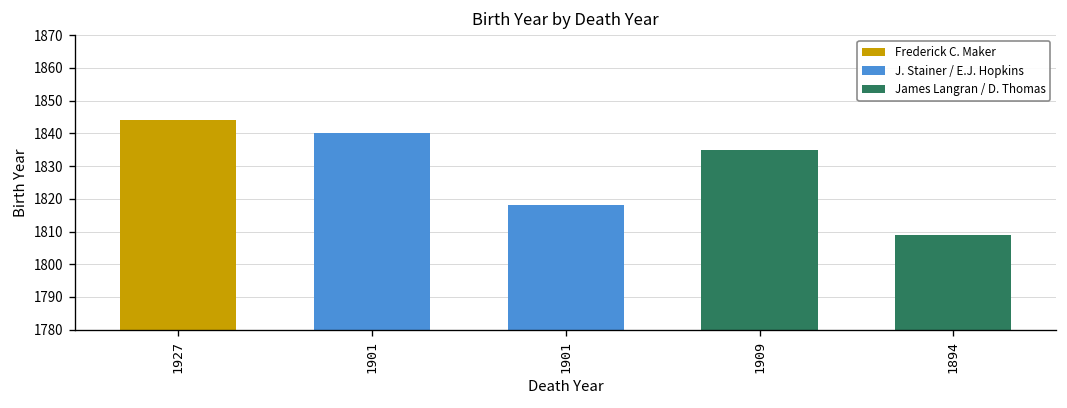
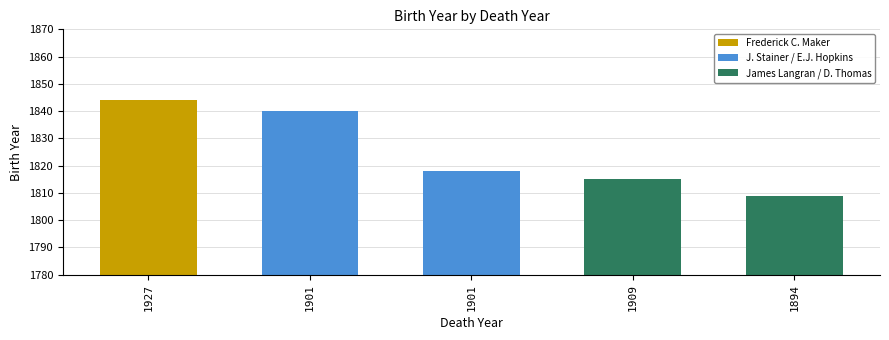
1909: 1835 -> 1815
